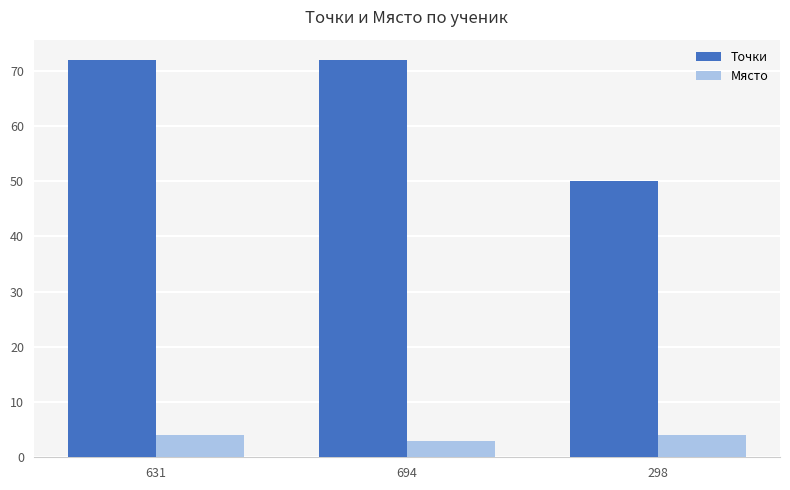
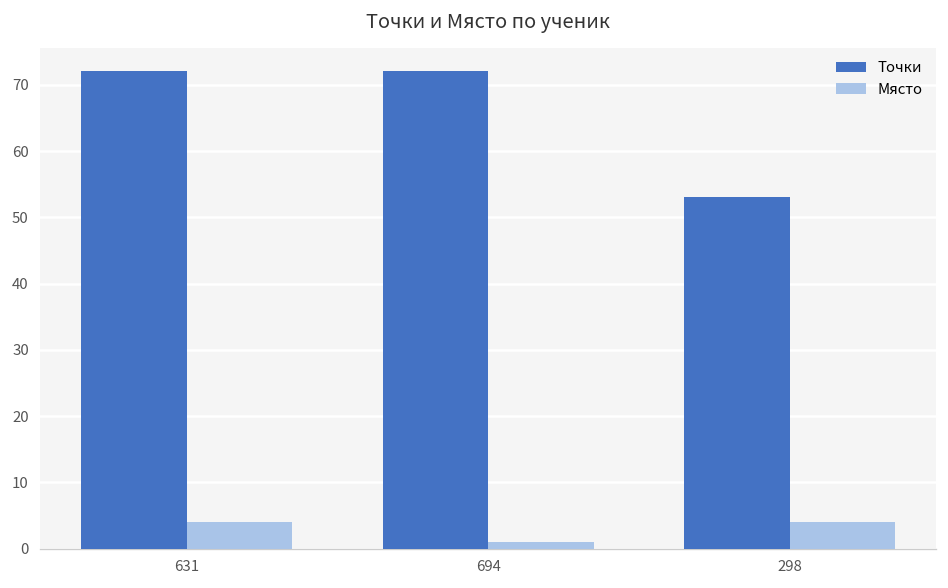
Място, 694: 3 -> 1
Точки, 298: 50 -> 53
